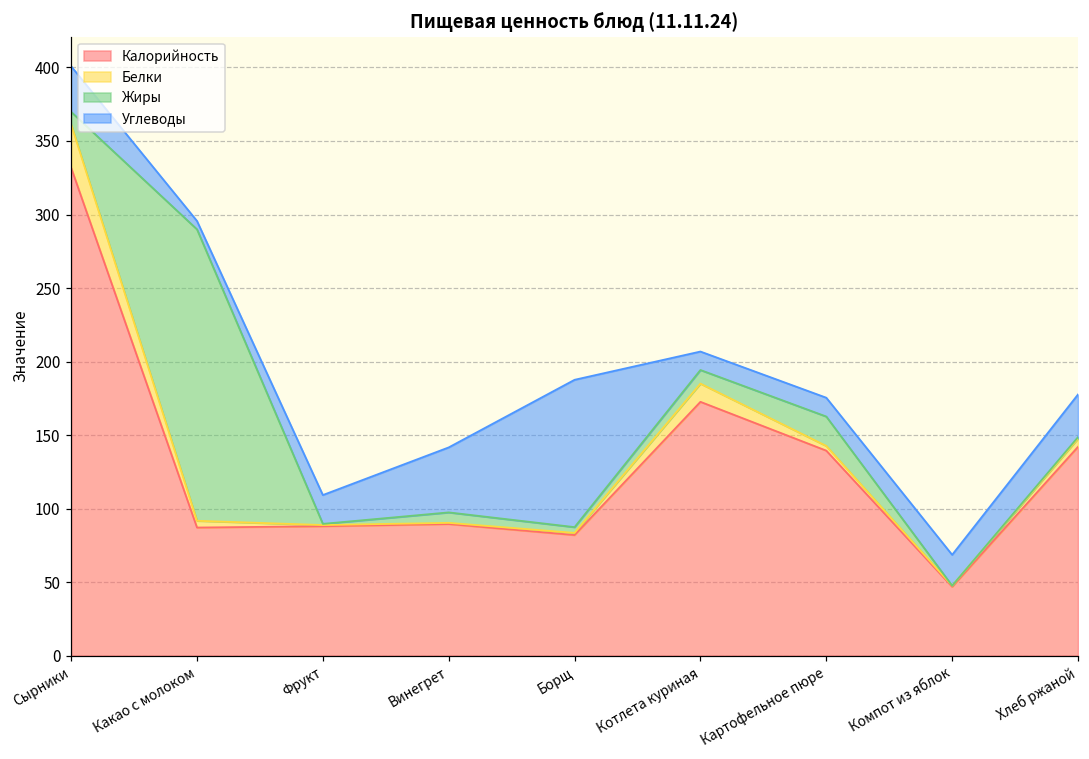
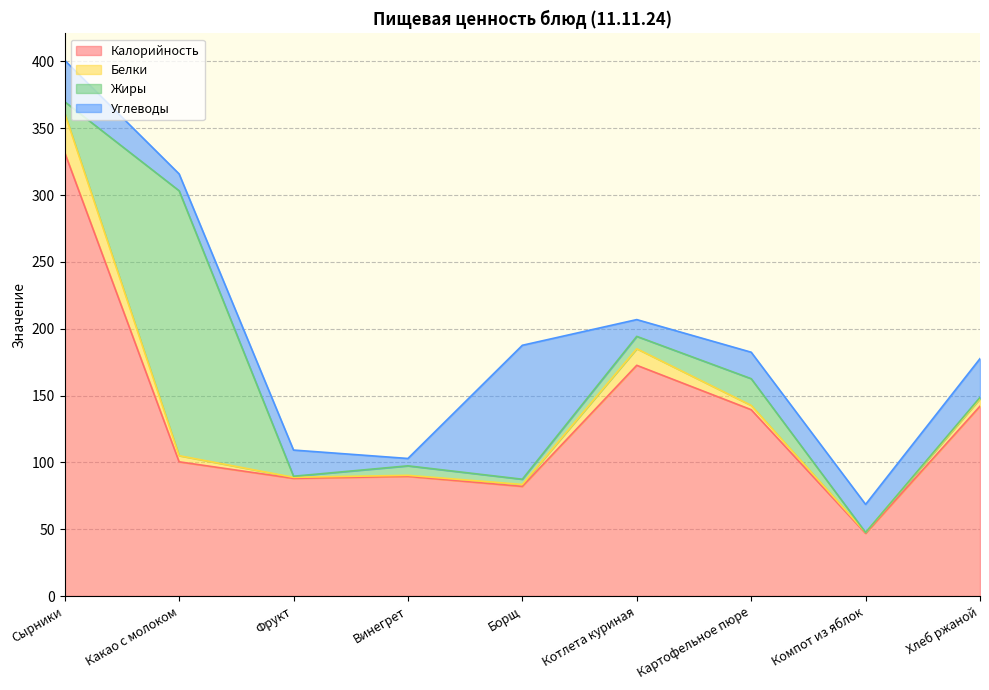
Калорийность, Какао с молоком: 87 -> 100
Углеводы, Какао с молоком: 6 -> 13
Углеводы, Винегрет: 44 -> 6
Углеводы, Картофельное пюре: 13 -> 20
